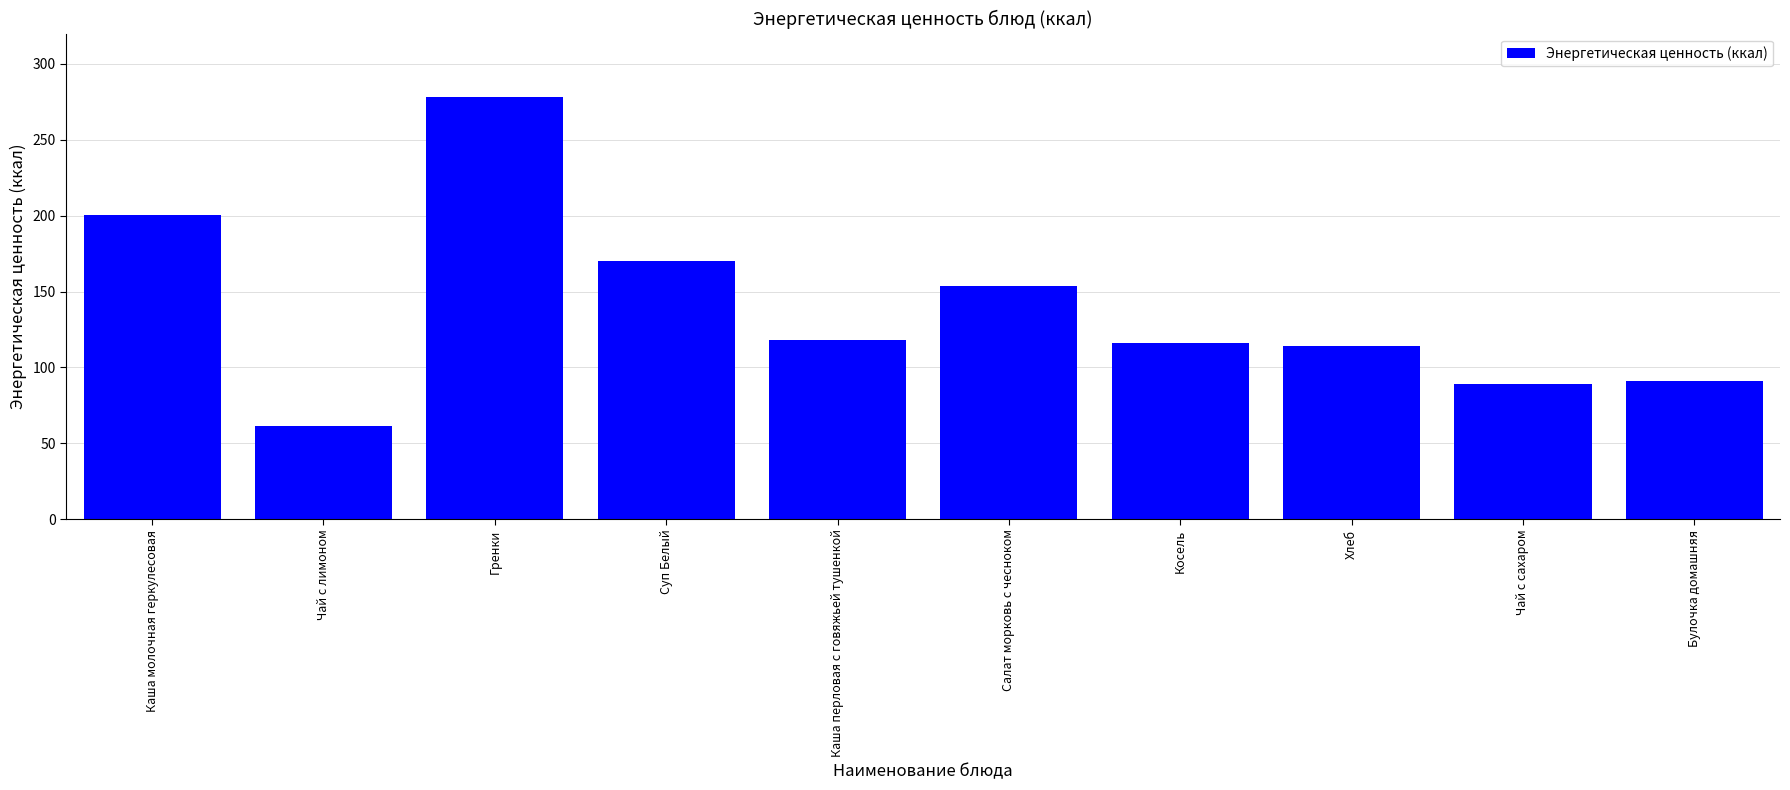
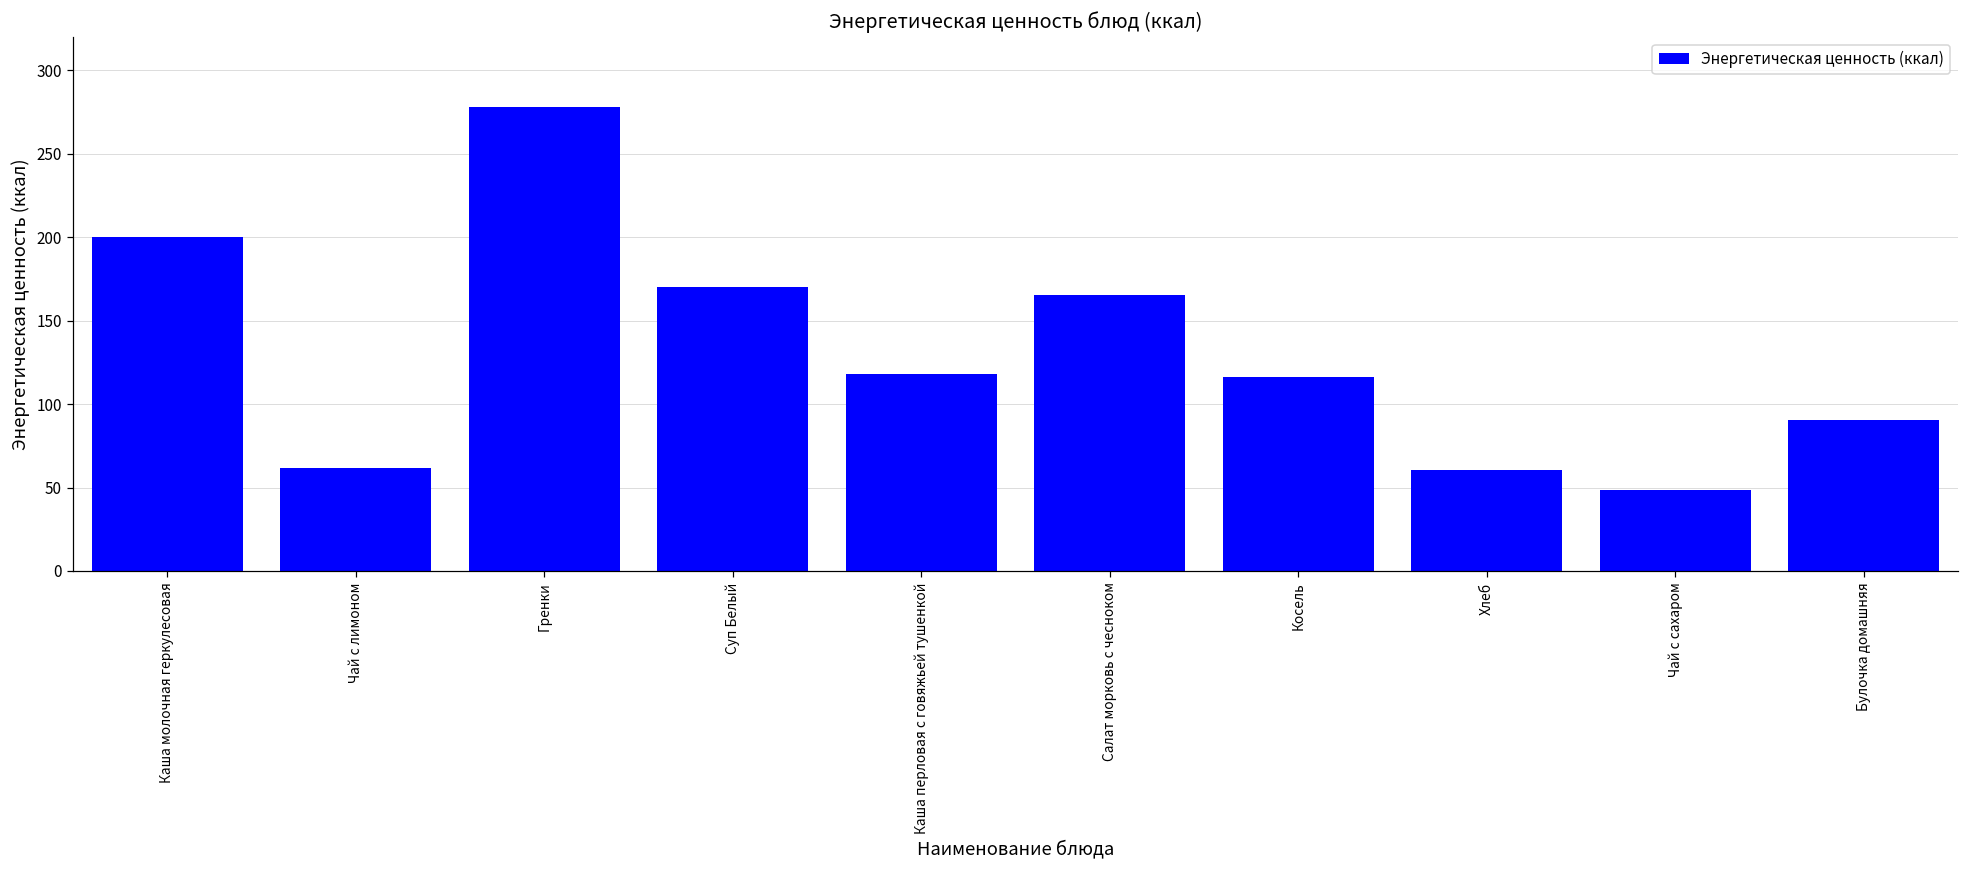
Салат морковь с чесноком: 153 -> 165
Хлеб: 114 -> 60
Чай с сахаром: 89 -> 49
